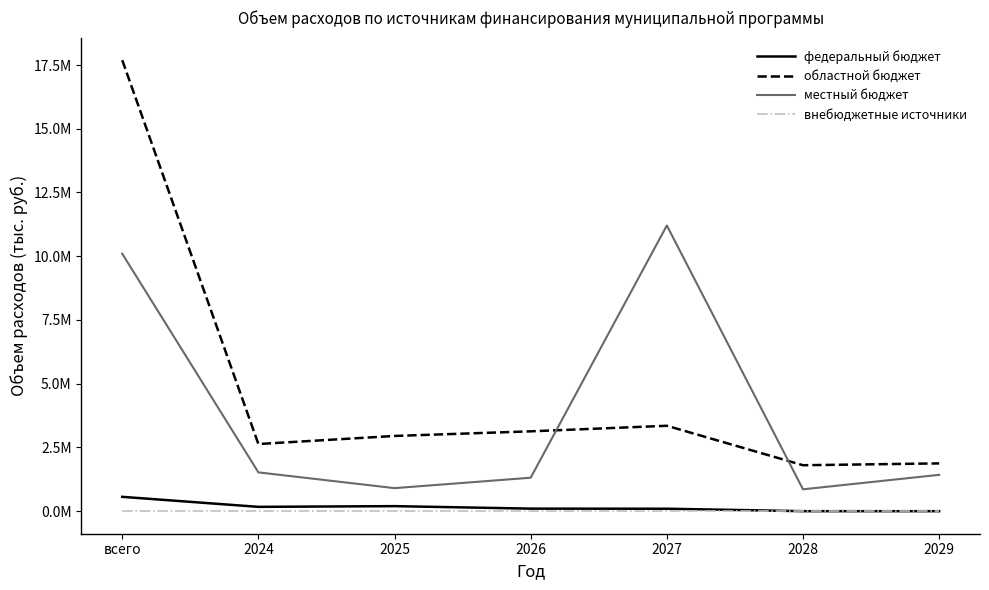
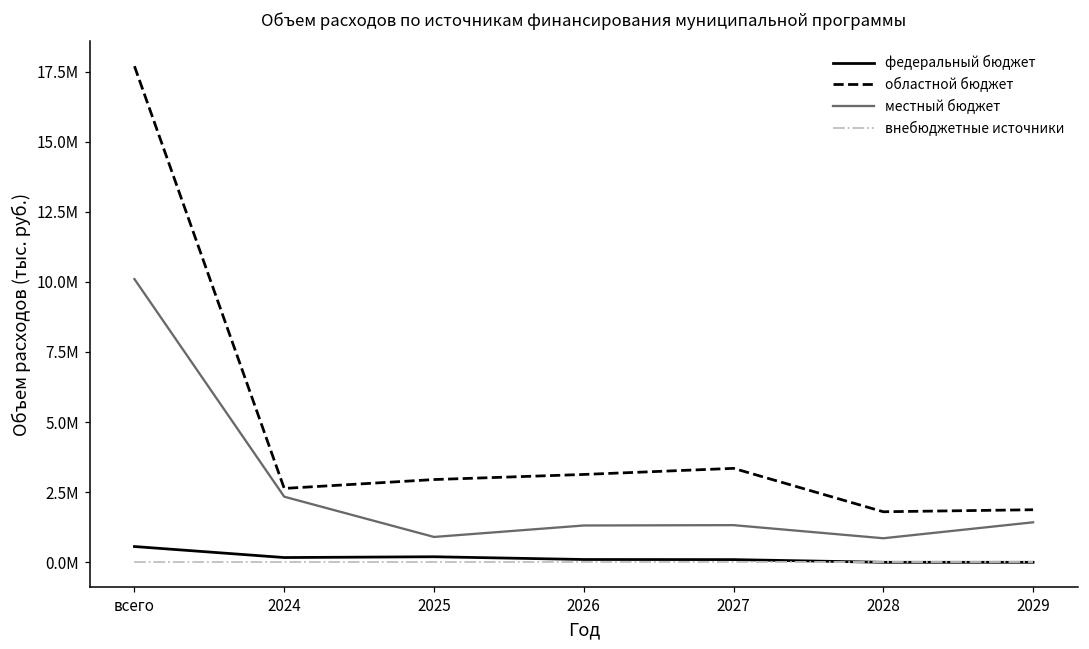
местный бюджет, 2024: 1500000 -> 2300000
местный бюджет, 2027: 11200000 -> 1300000
